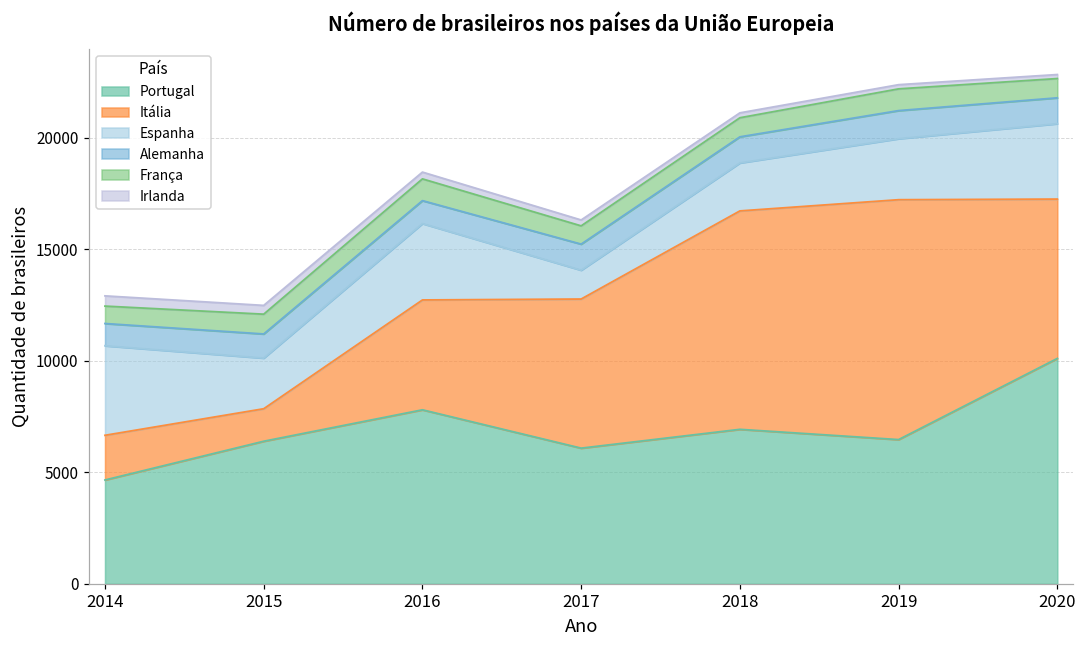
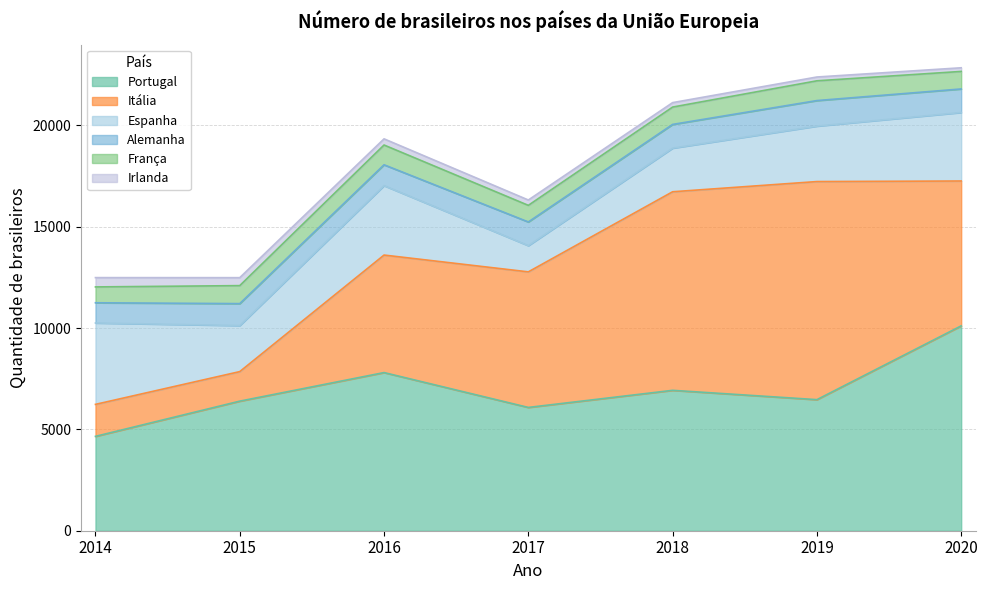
Itália, 2014: 2000 -> 1600
Itália, 2016: 4900 -> 5800
